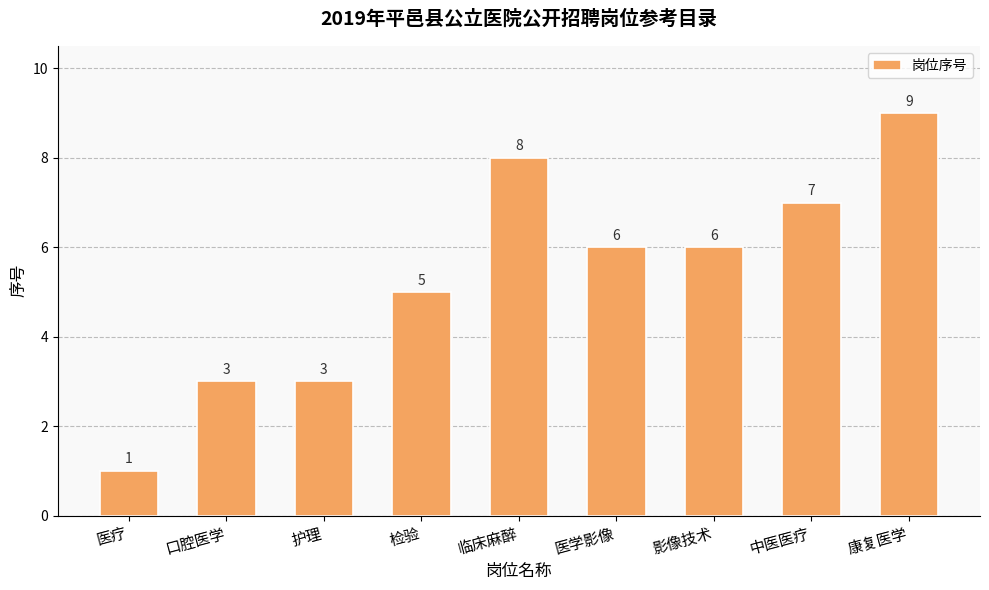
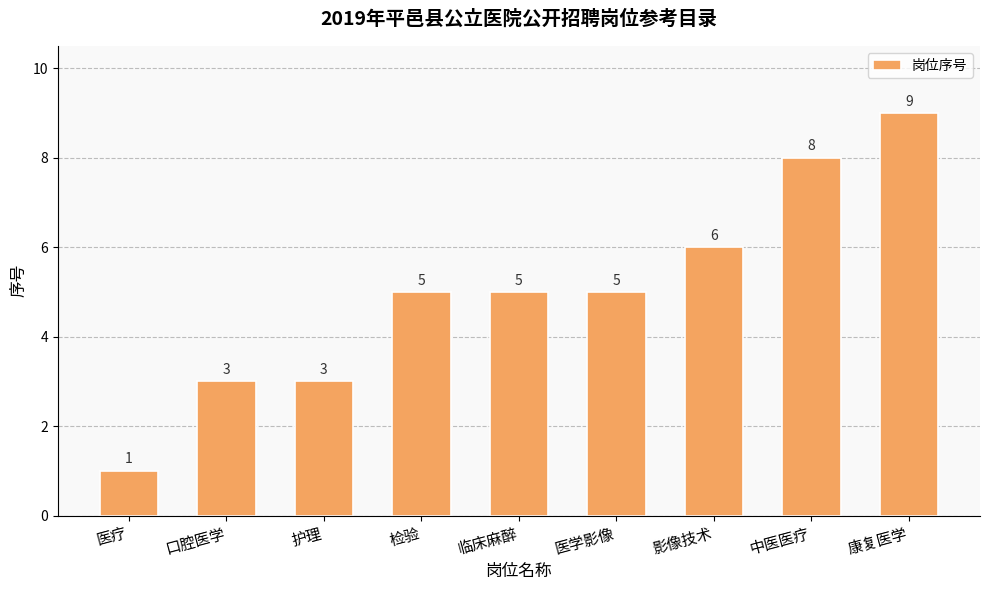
临床麻醉: 8 -> 5
医学影像: 6 -> 5
中医医疗: 7 -> 8
